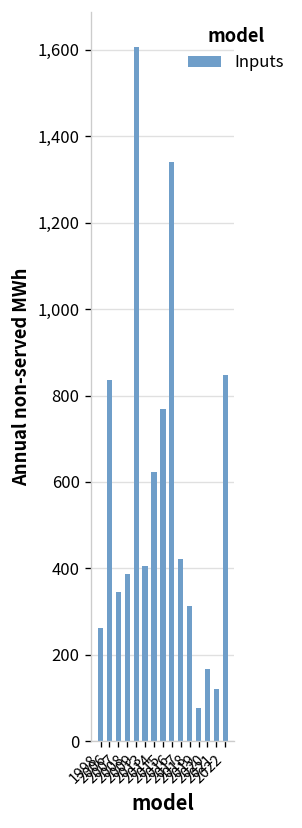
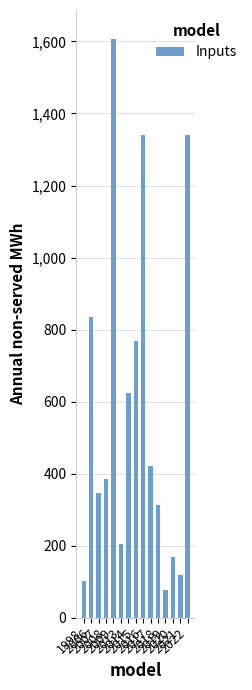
1998: 260 -> 100
2013: 410 -> 210
2022: 850 -> 1,340
